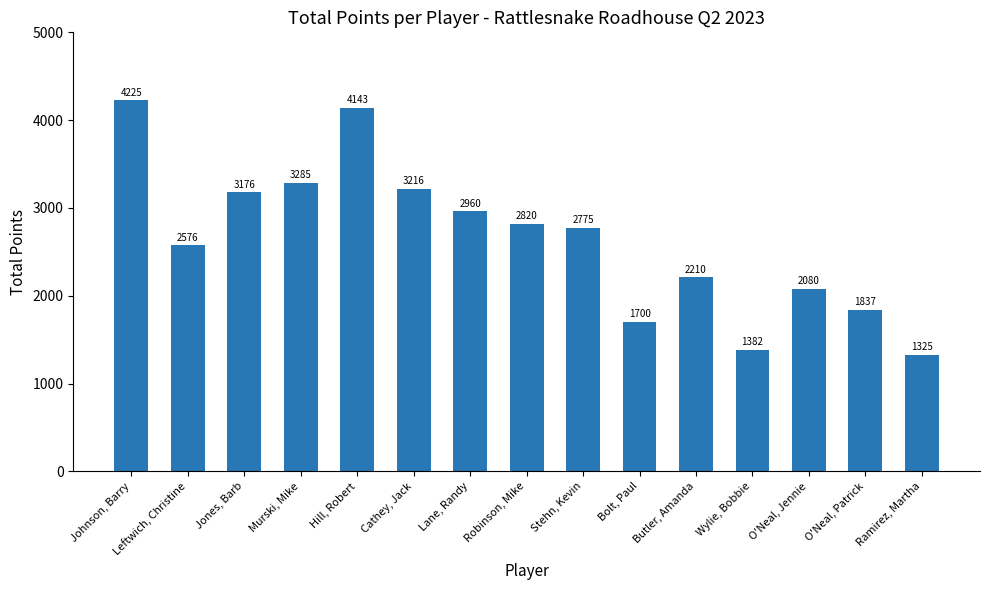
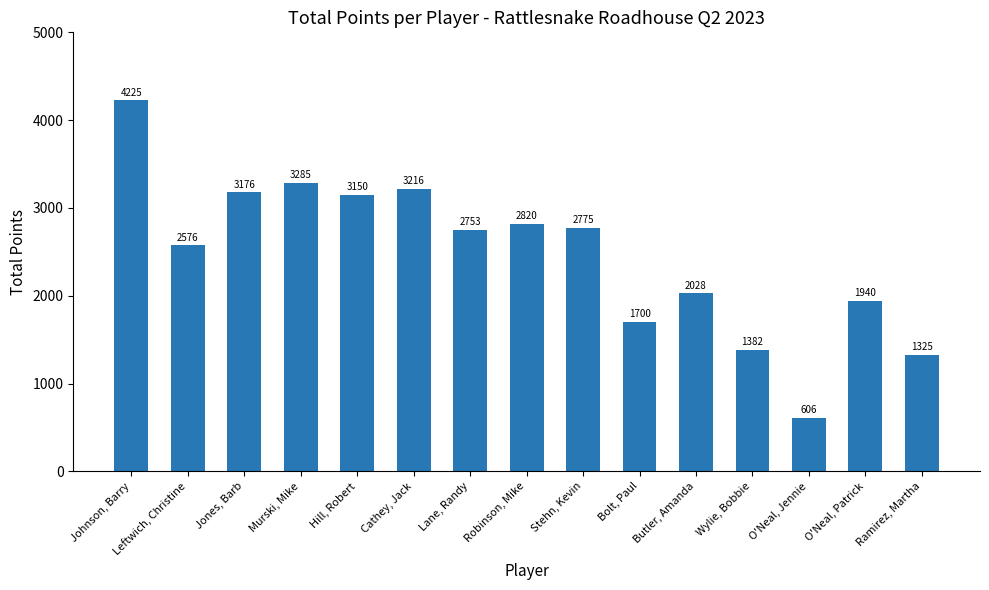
Hill, Robert: 4143 -> 3150
Lane, Randy: 2960 -> 2753
Butler, Amanda: 2210 -> 2028
O'Neal, Jennie: 2080 -> 606
O'Neal, Patrick: 1837 -> 1940
